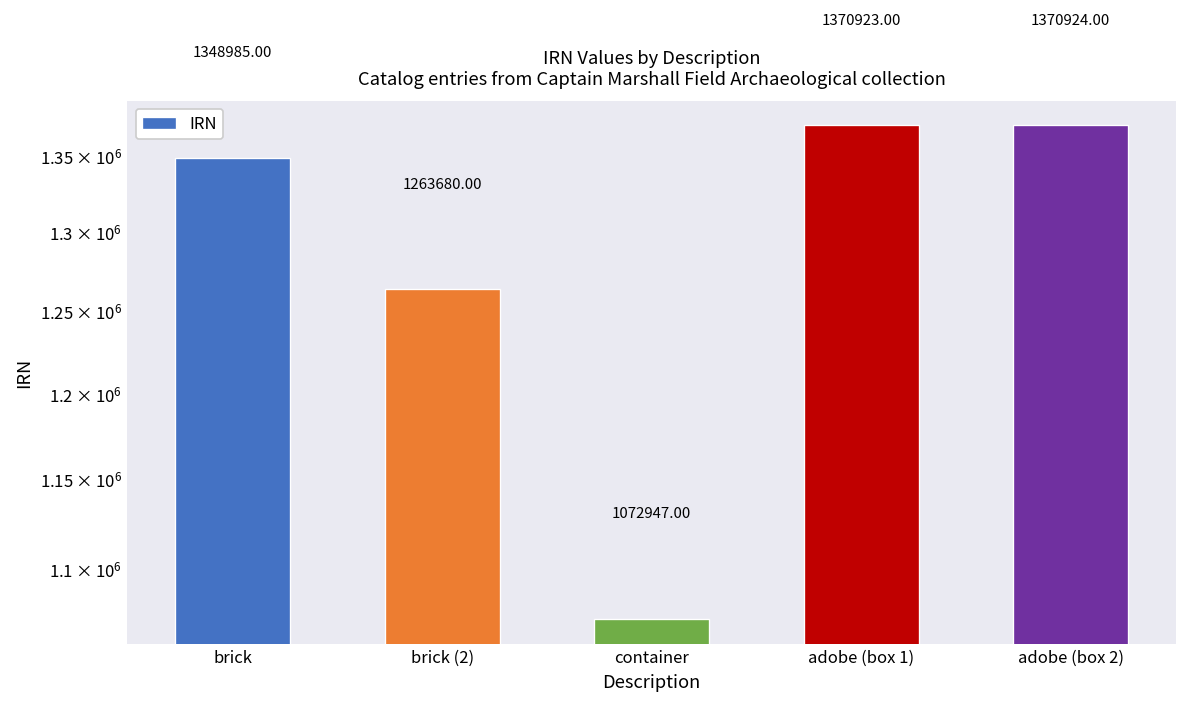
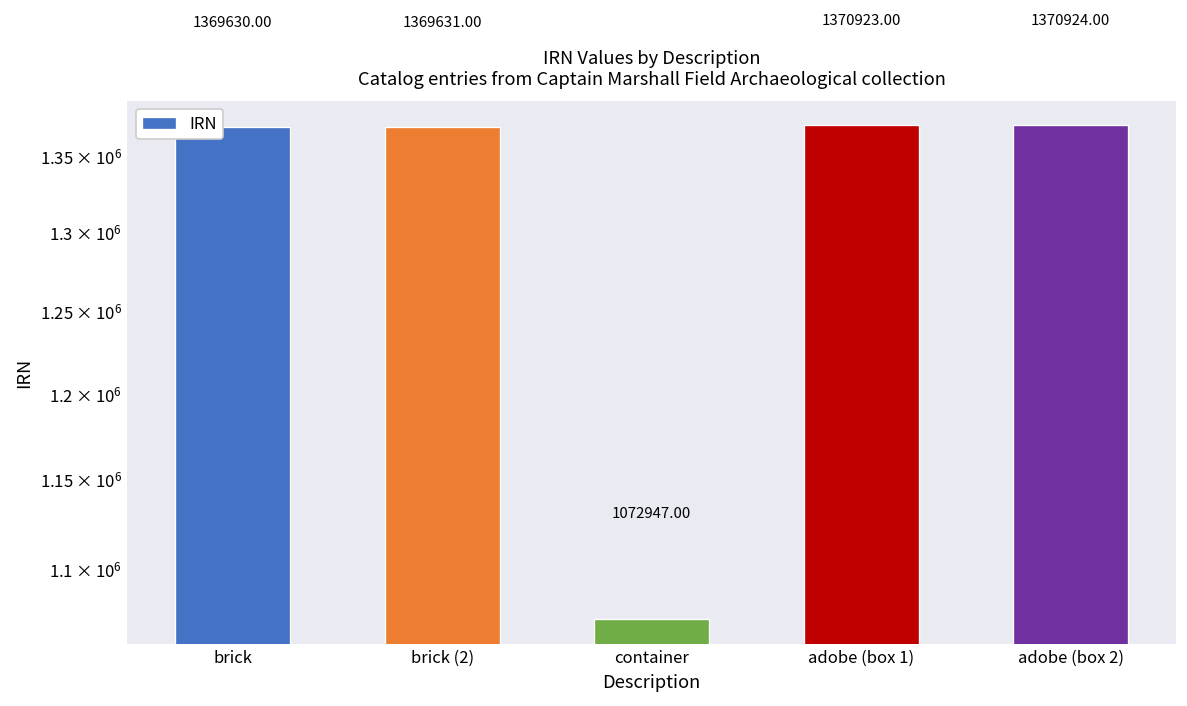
brick: 1348985.00 -> 1369630.00
brick (2): 1263680.00 -> 1369631.00
